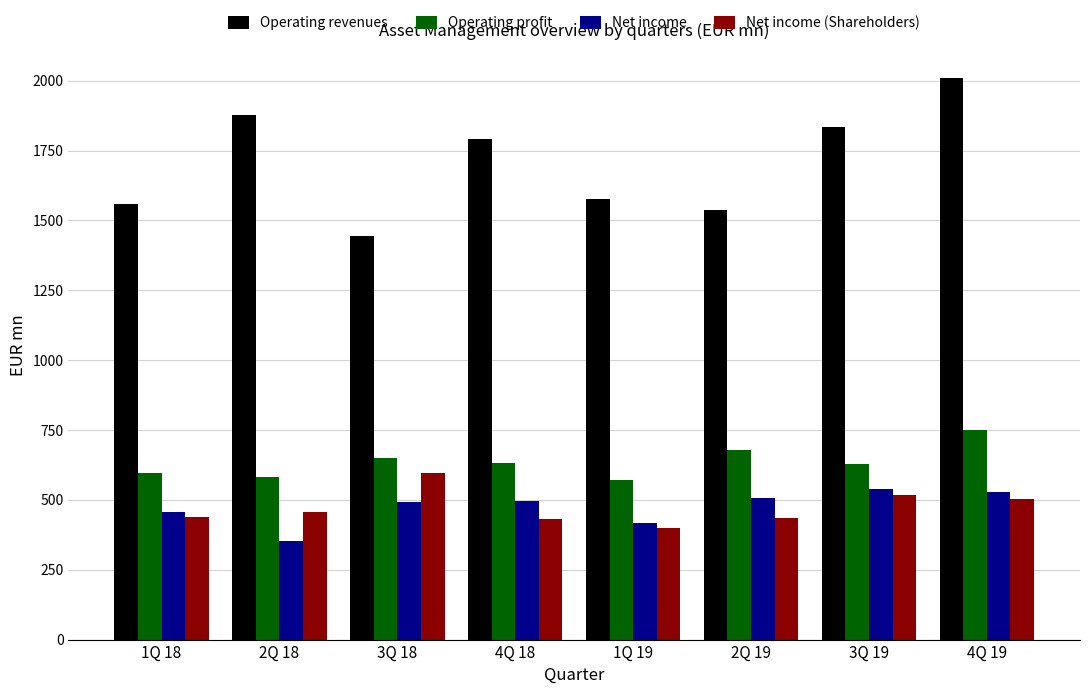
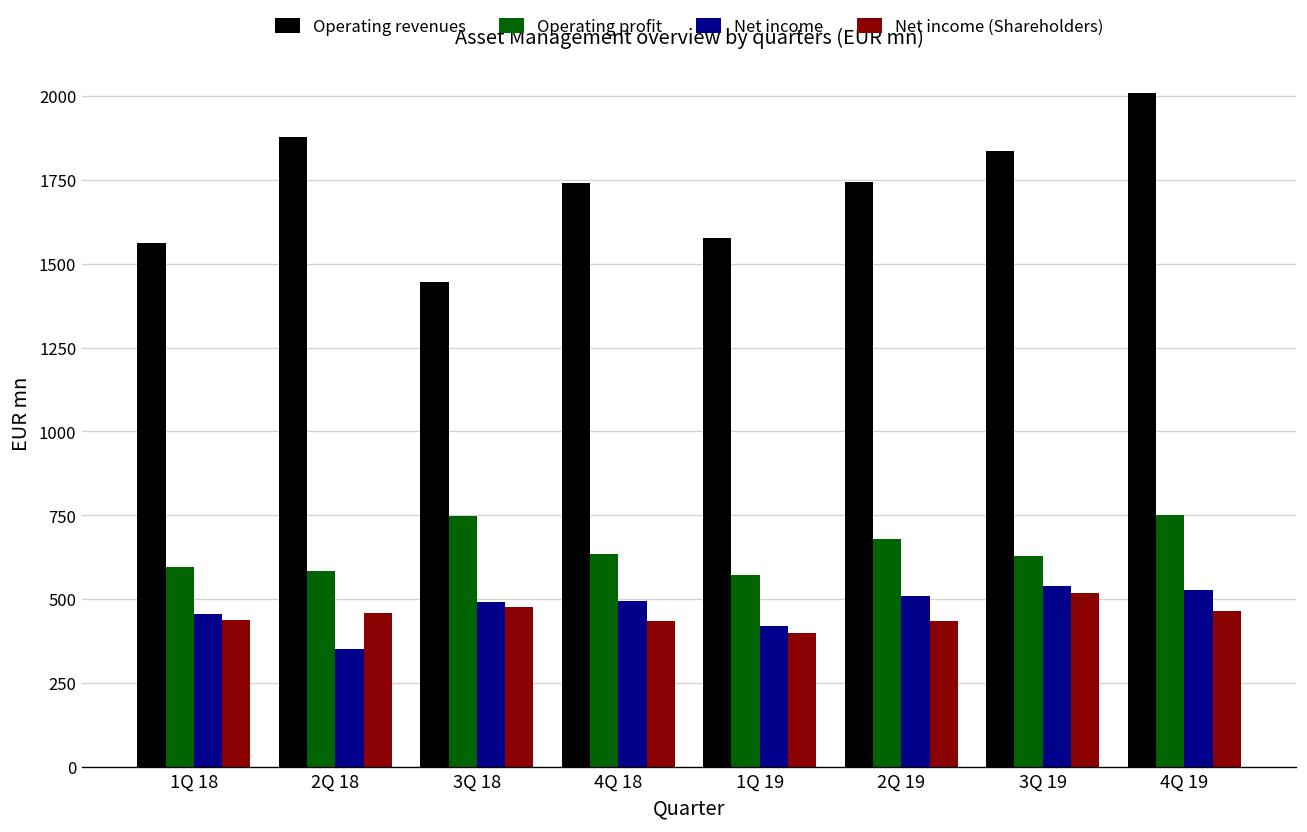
Operating profit, 3Q 18: 650 -> 750
Net income (Shareholders), 3Q 18: 600 -> 480
Operating revenues, 4Q 18: 1790 -> 1740
Operating revenues, 2Q 19: 1540 -> 1740
Net income (Shareholders), 4Q 19: 500 -> 460
